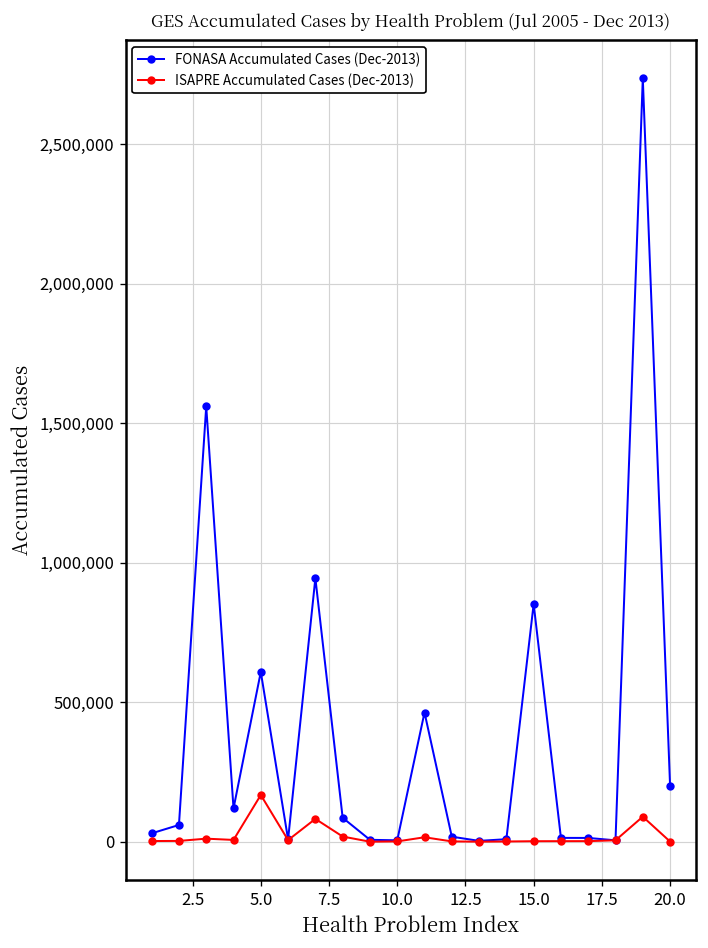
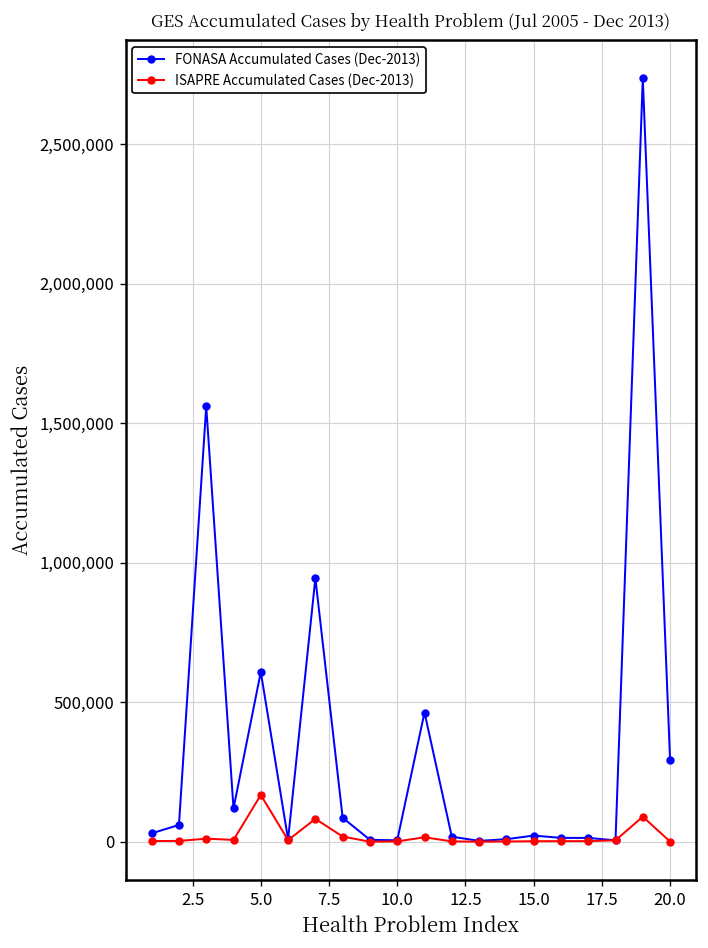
FONASA Accumulated Cases (Dec-2013), 15.0: 850,000 -> 20,000
FONASA Accumulated Cases (Dec-2013), 20.0: 200,000 -> 290,000
